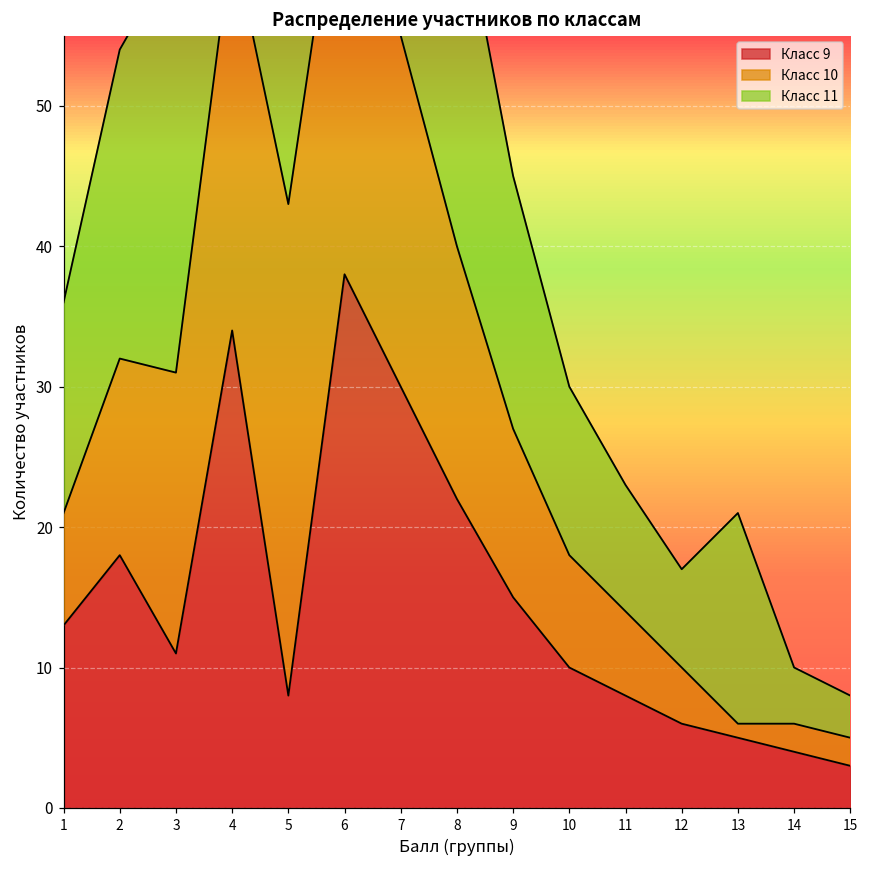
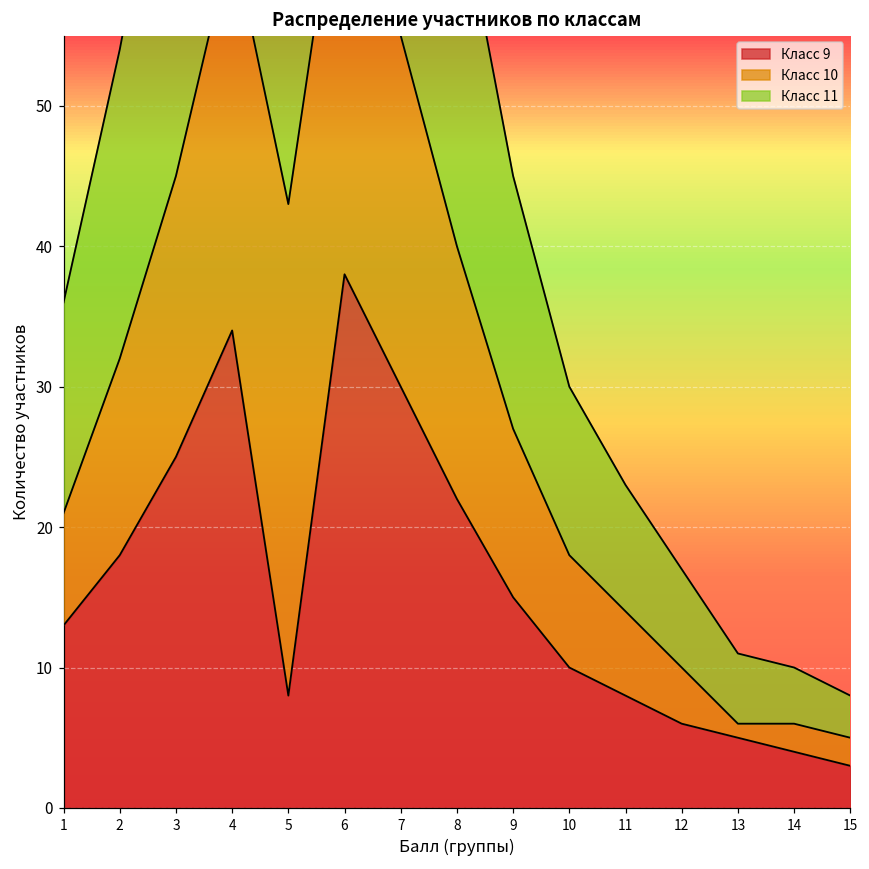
Класс 9, 3: 11 -> 25
Класс 11, 13: 15 -> 5
